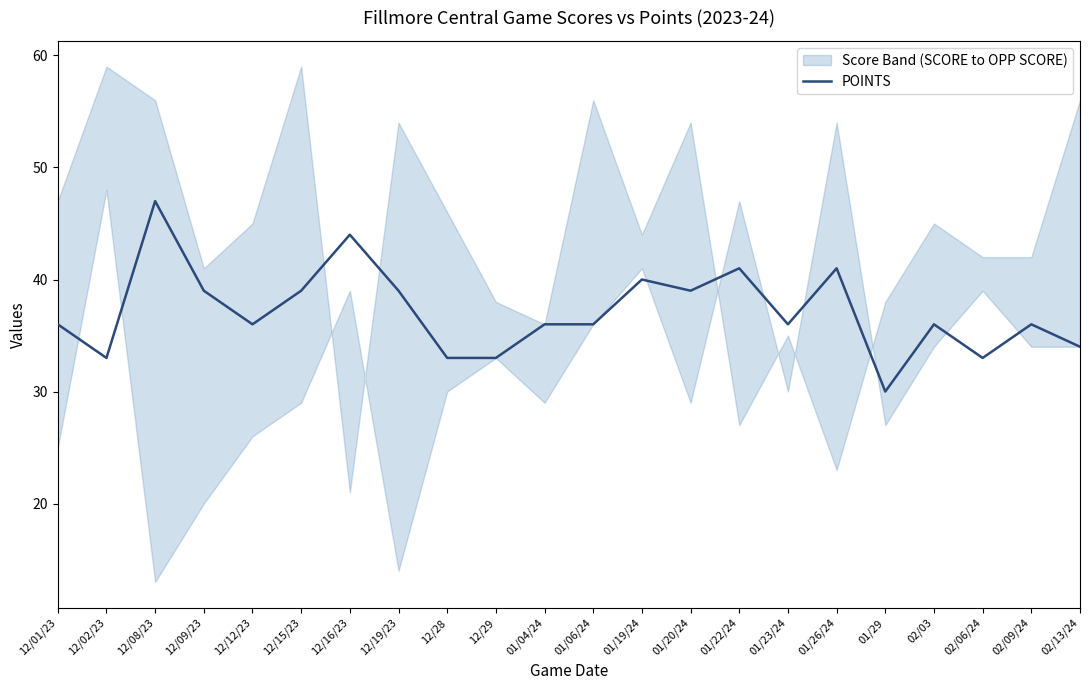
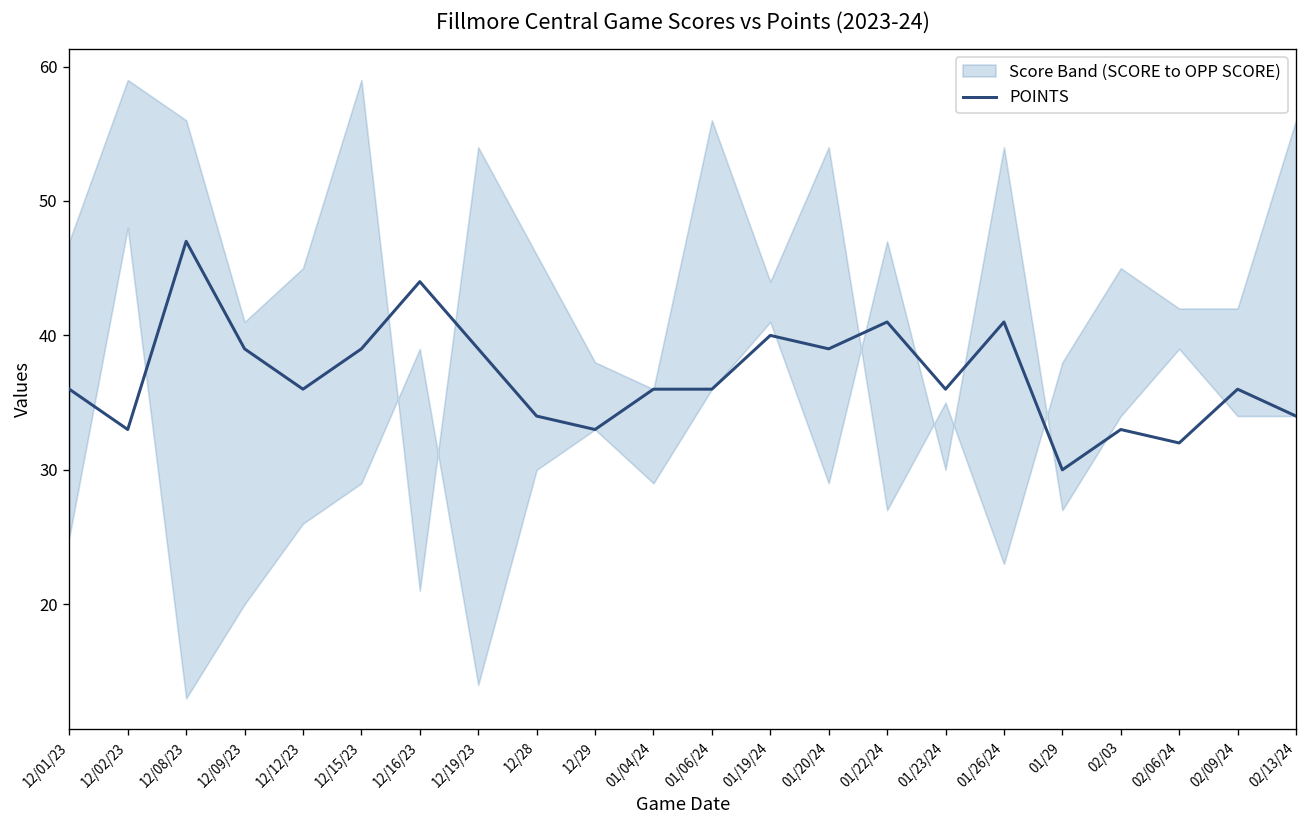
POINTS, 12/28: 33 -> 34
POINTS, 02/03: 36 -> 33
POINTS, 02/06/24: 33 -> 32
